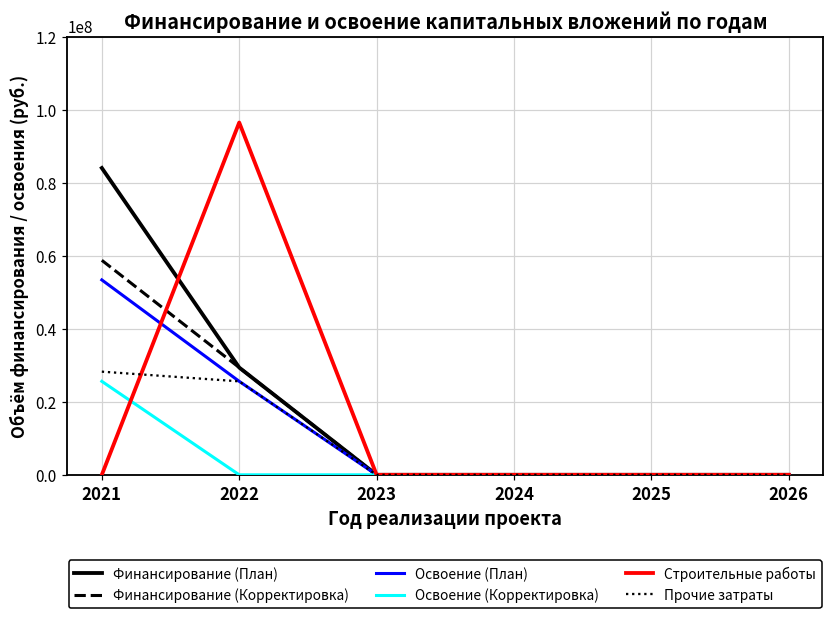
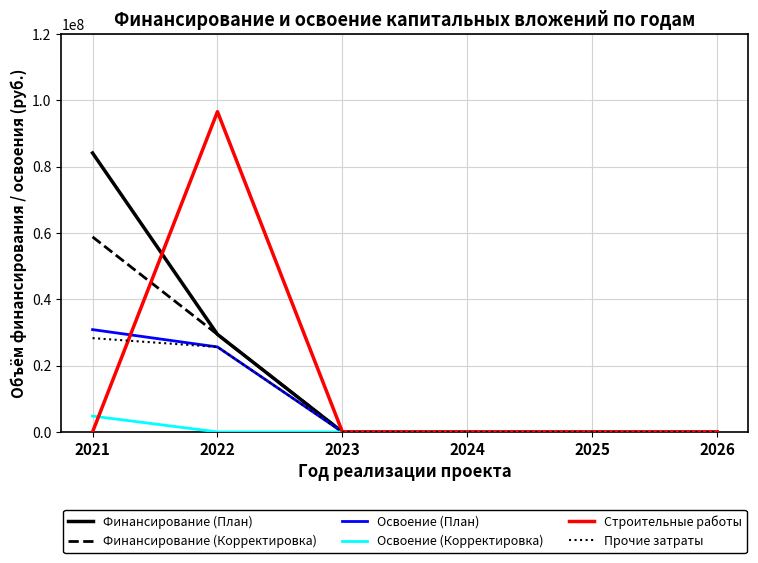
Освоение (План), 2021: 53000000 -> 31000000
Освоение (Корректировка), 2021: 26000000 -> 5000000
